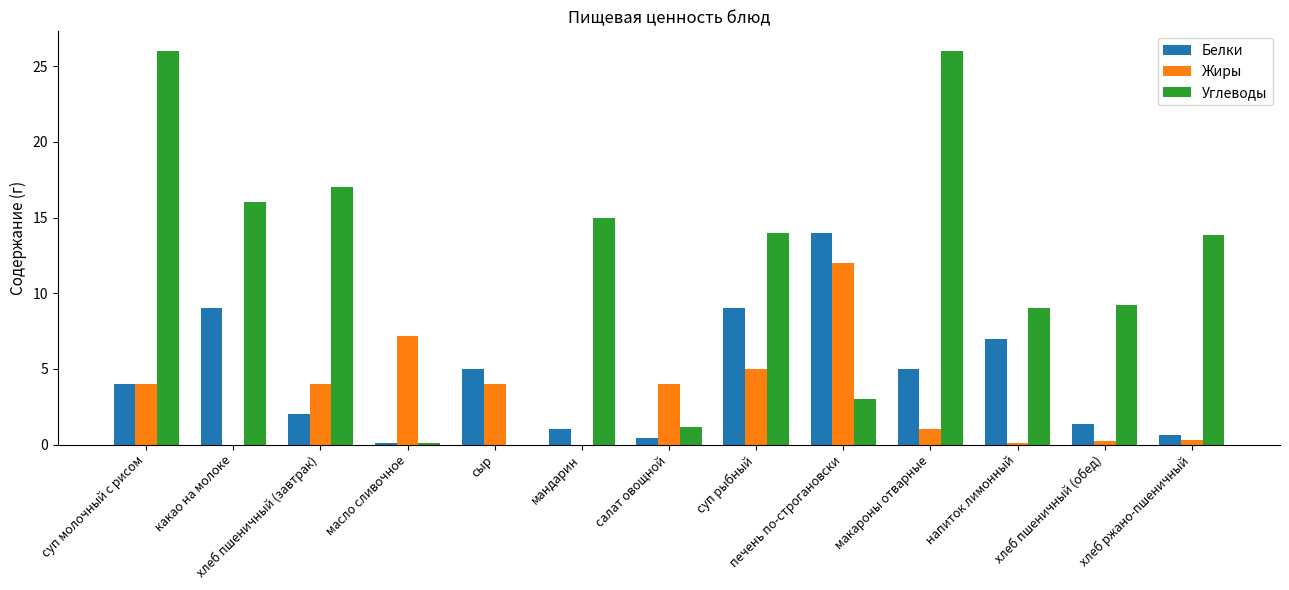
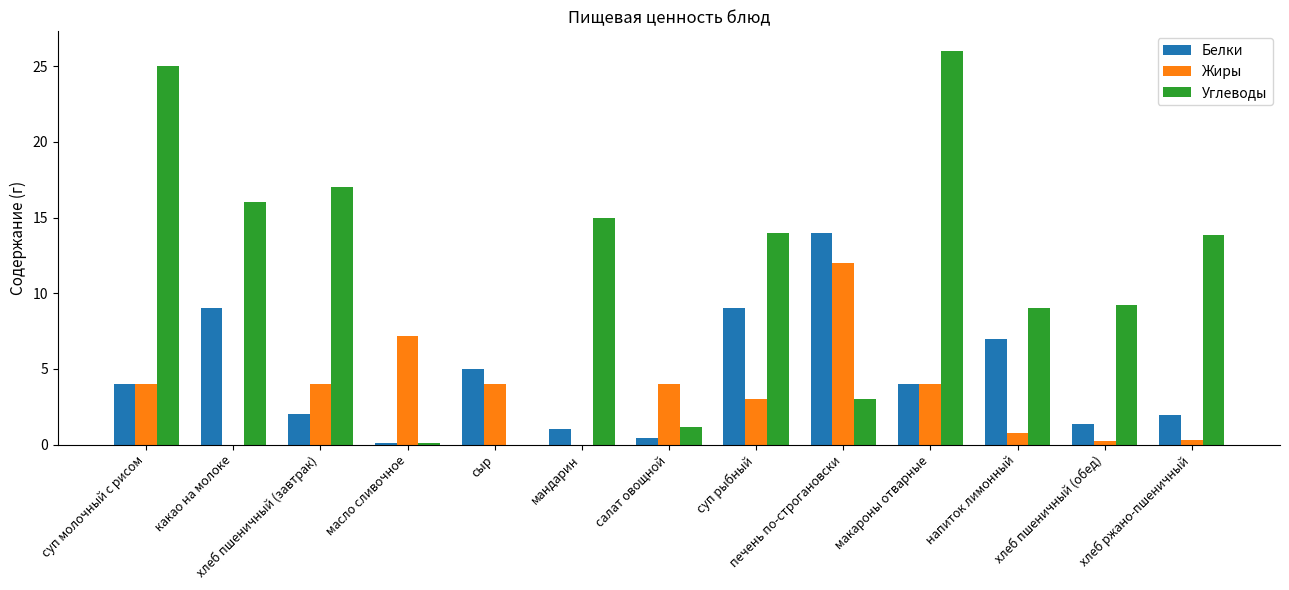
Углеводы, суп молочный с рисом: 26 -> 25
Жиры, суп рыбный: 5 -> 3
Белки, макароны отварные: 5 -> 4
Жиры, макароны отварные: 1 -> 4
Жиры, напиток лимонный: 0.1 -> 0.8
Белки, хлеб ржано-пшеничный: 0.6 -> 2.0
